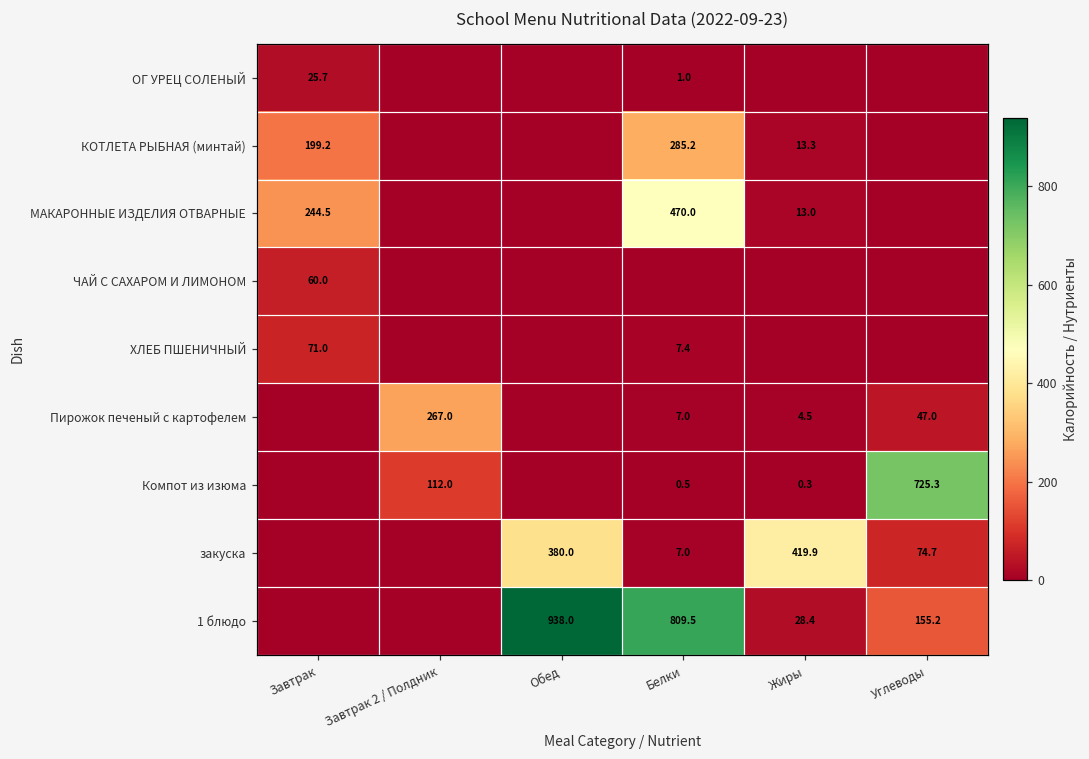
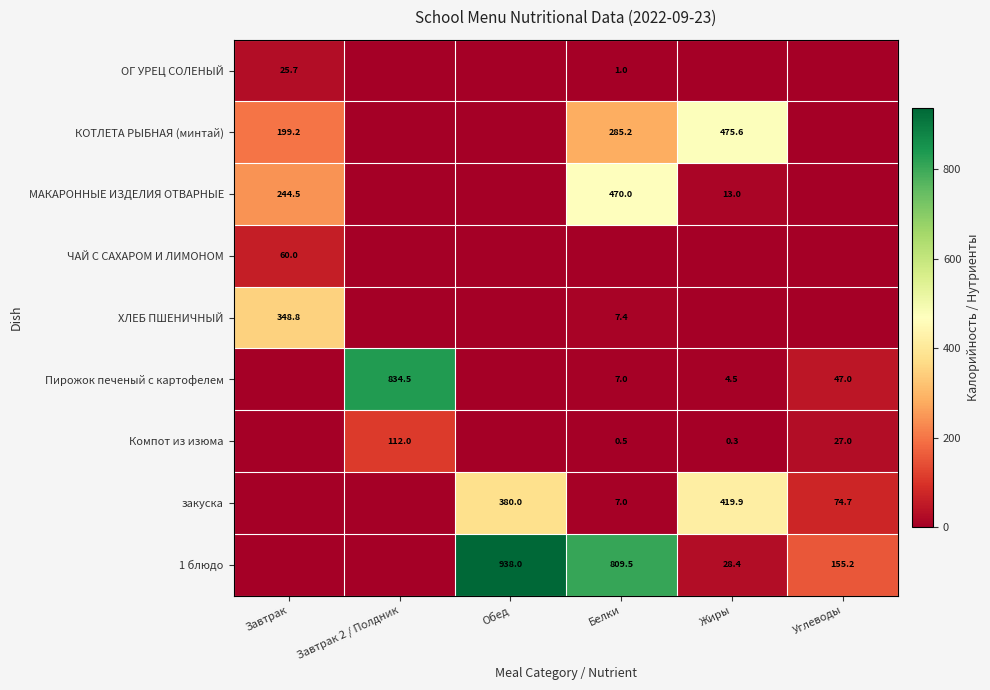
КОТЛЕТА РЫБНАЯ (минтай), Жиры: 13.3 -> 475.6
ХЛЕБ ПШЕНИЧНЫЙ, Завтрак: 71.0 -> 348.8
Пирожок печеный с картофелем, Завтрак 2 / Полдник: 267.0 -> 834.5
Компот из изюма, Углеводы: 725.3 -> 27.0
